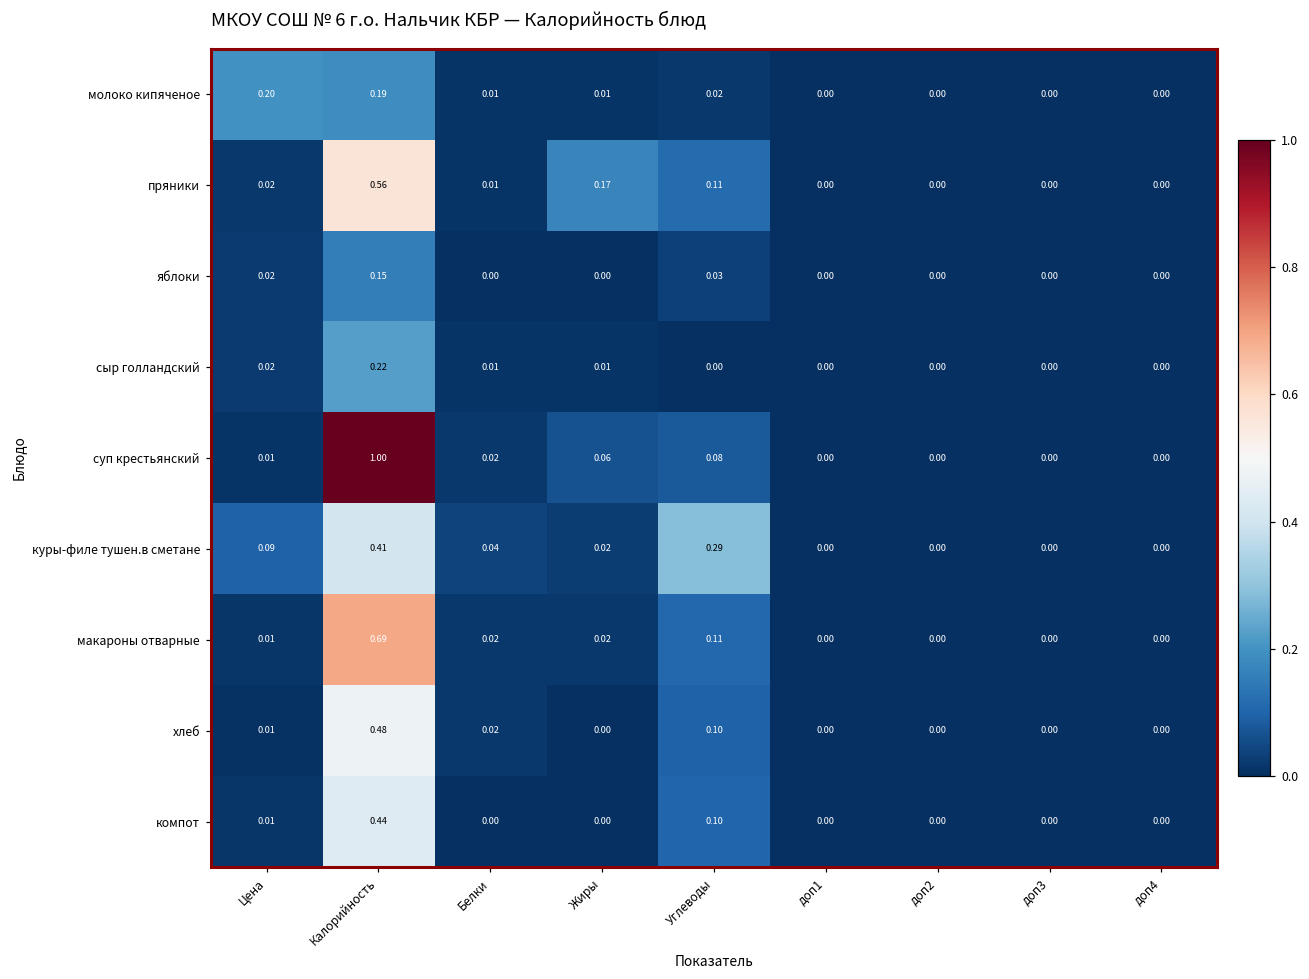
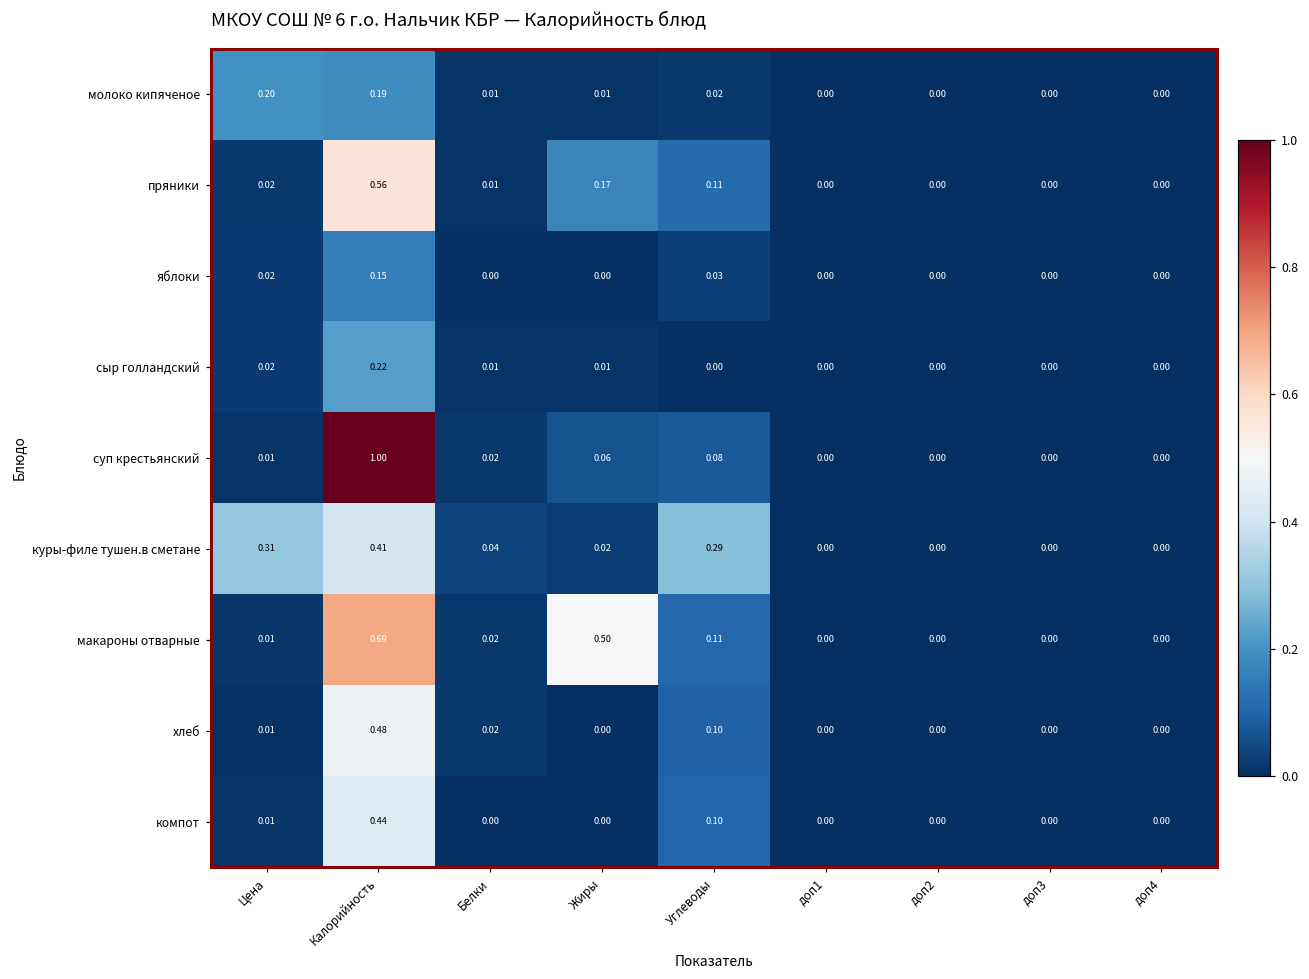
куры-филе тушен.в сметане, Цена: 0.09 -> 0.31
макароны отварные, Жиры: 0.02 -> 0.50
